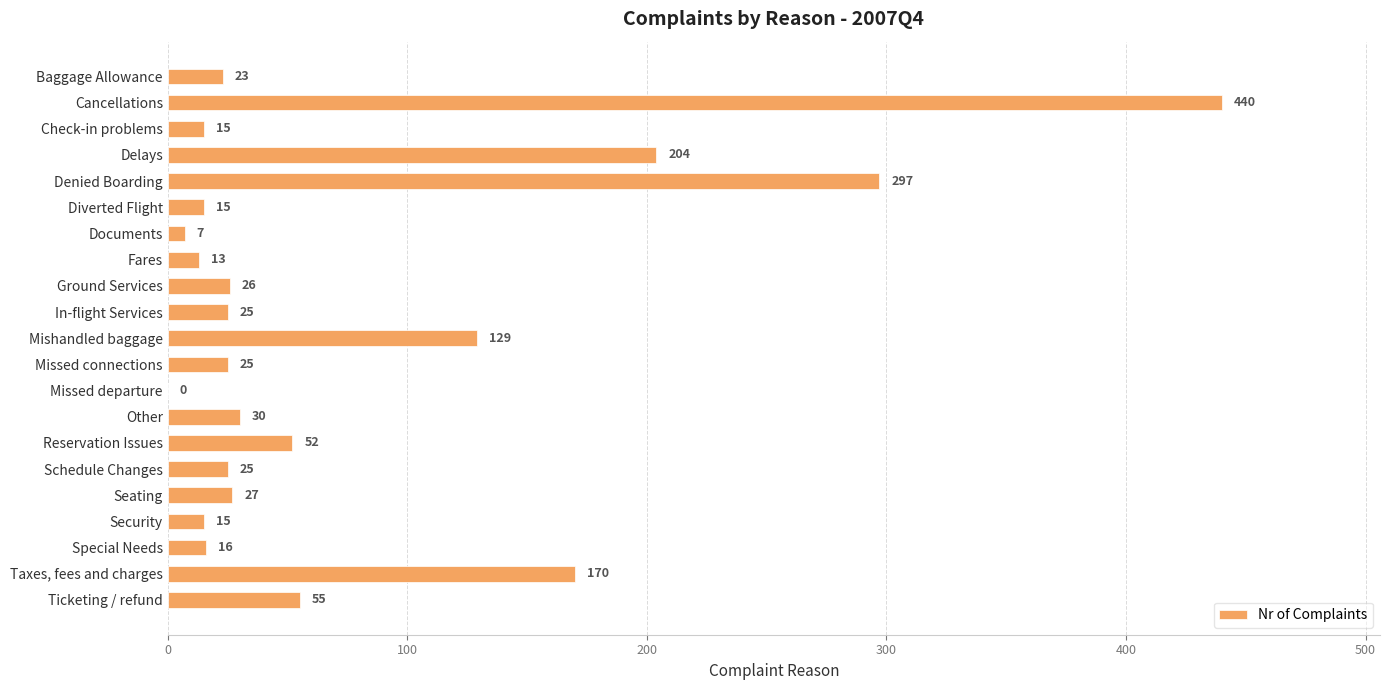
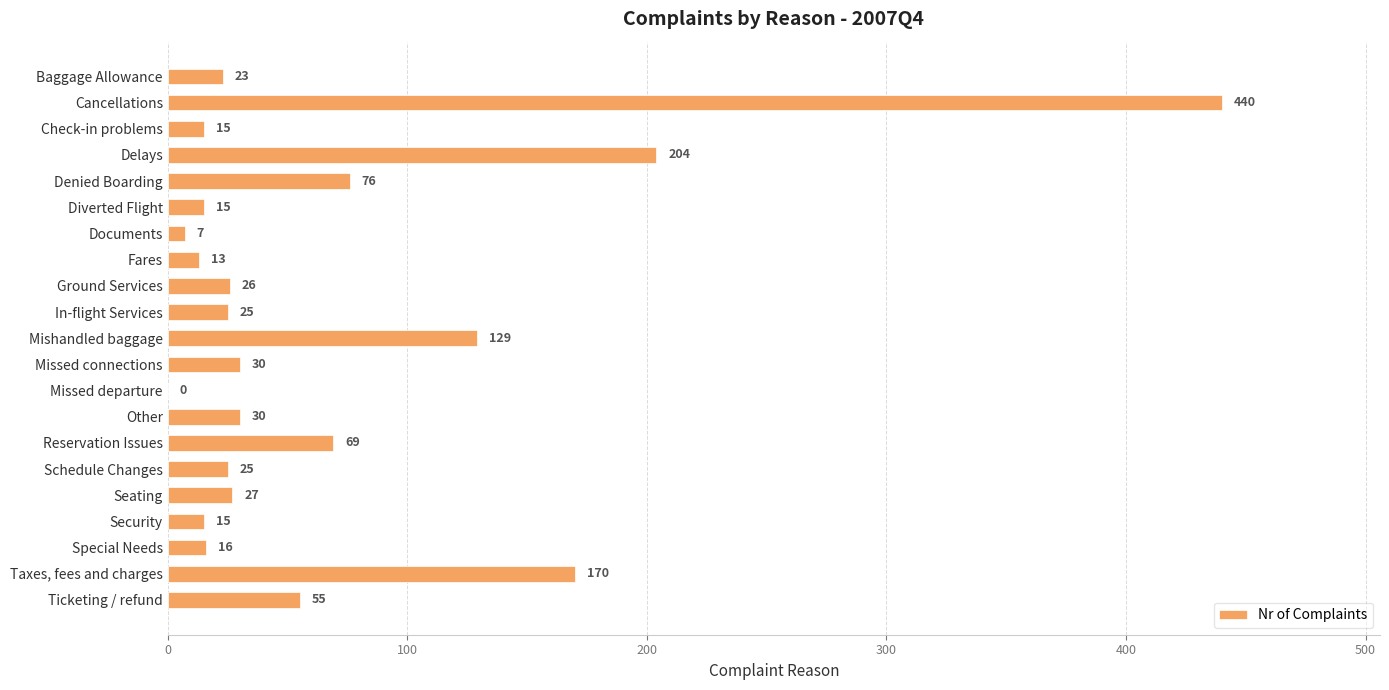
Denied Boarding: 297 -> 76
Missed connections: 25 -> 30
Reservation Issues: 52 -> 69
